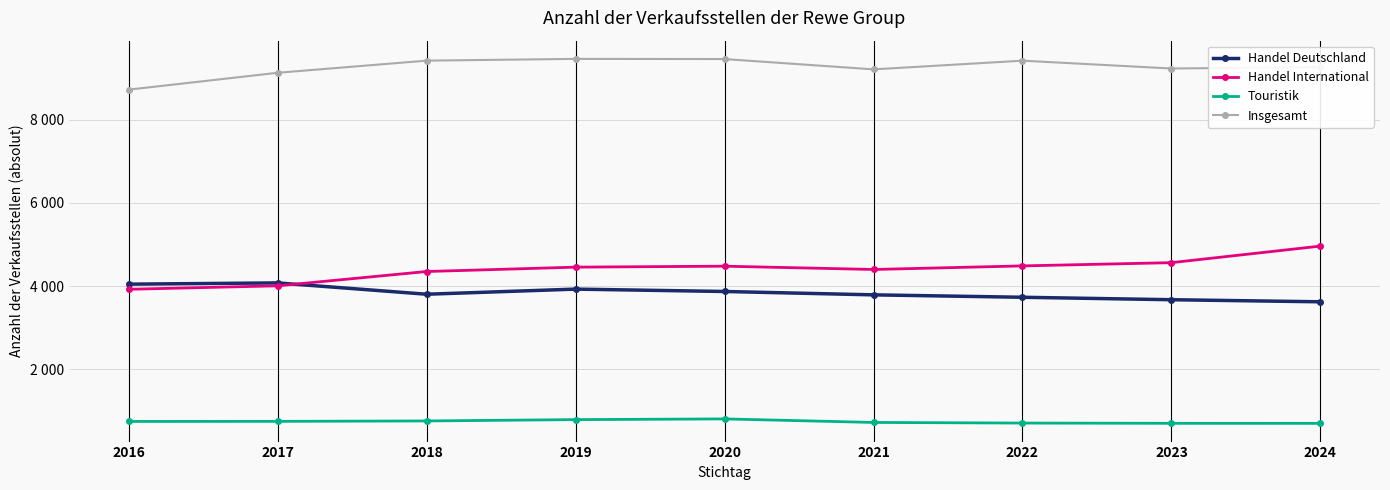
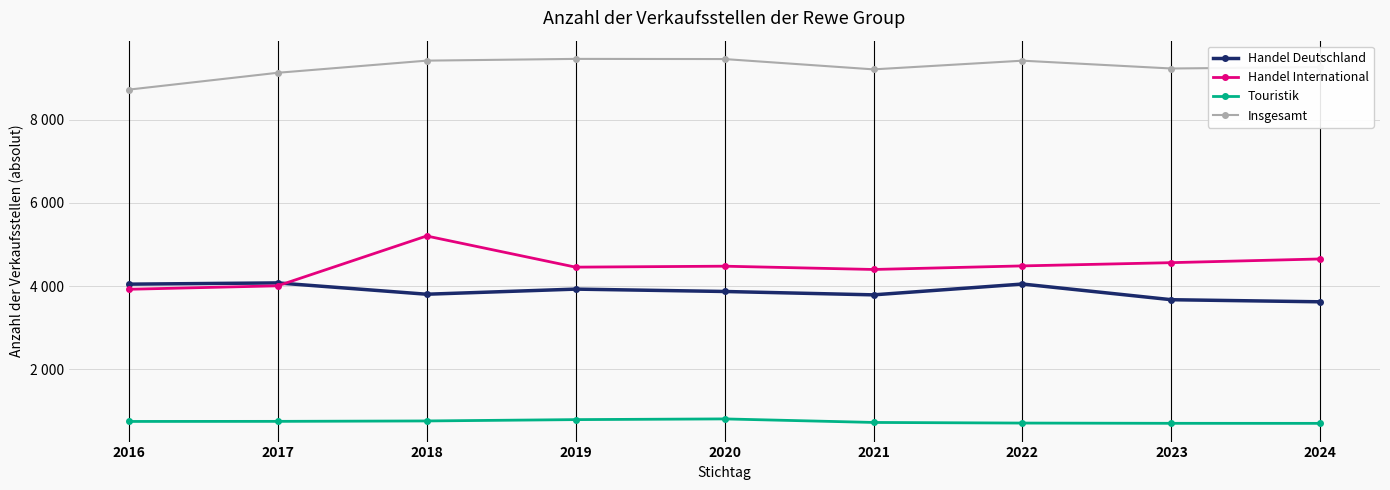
Handel International, 2018: 4400 -> 5200
Handel Deutschland, 2022: 3700 -> 4100
Handel International, 2024: 5000 -> 4700
